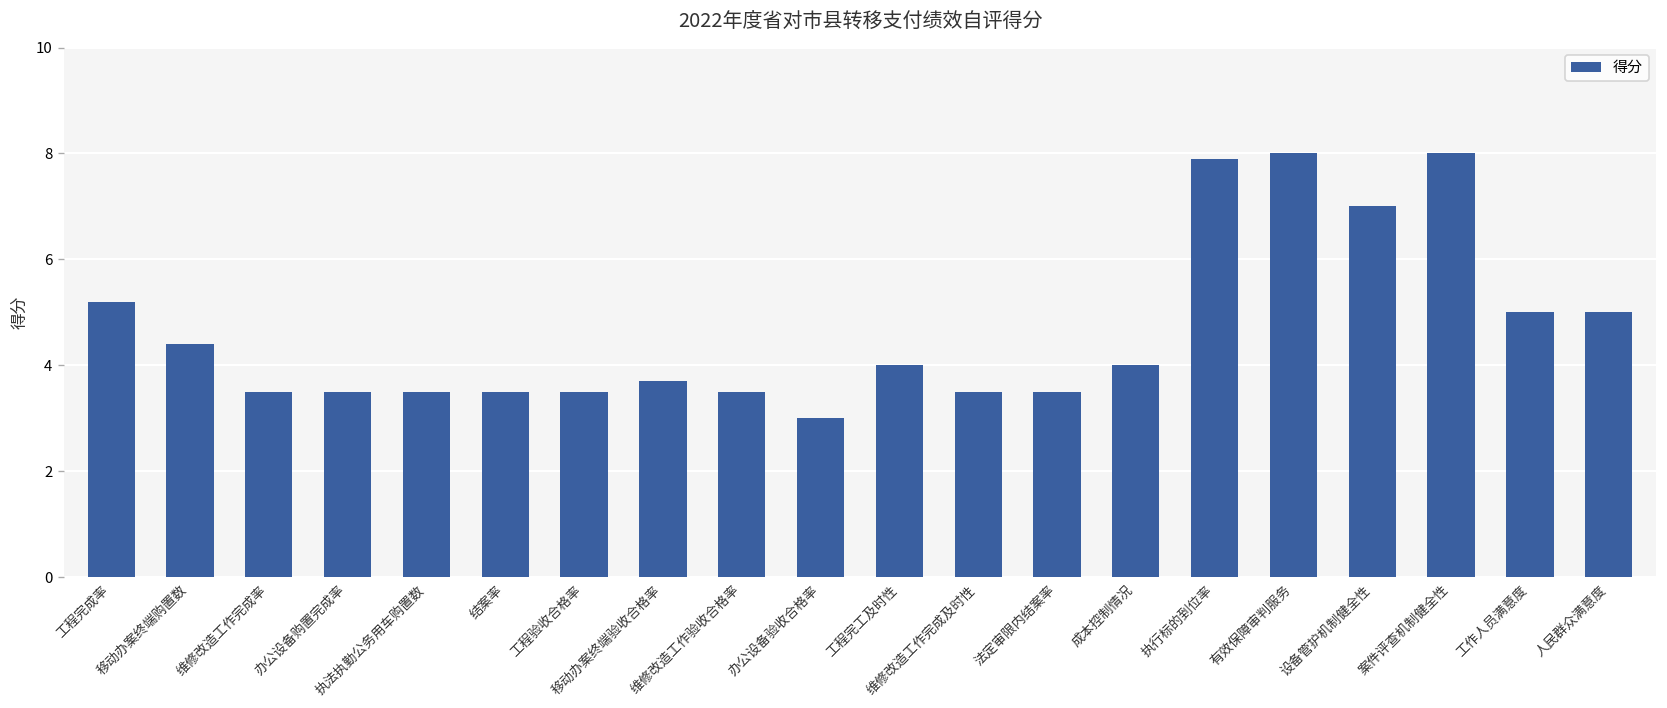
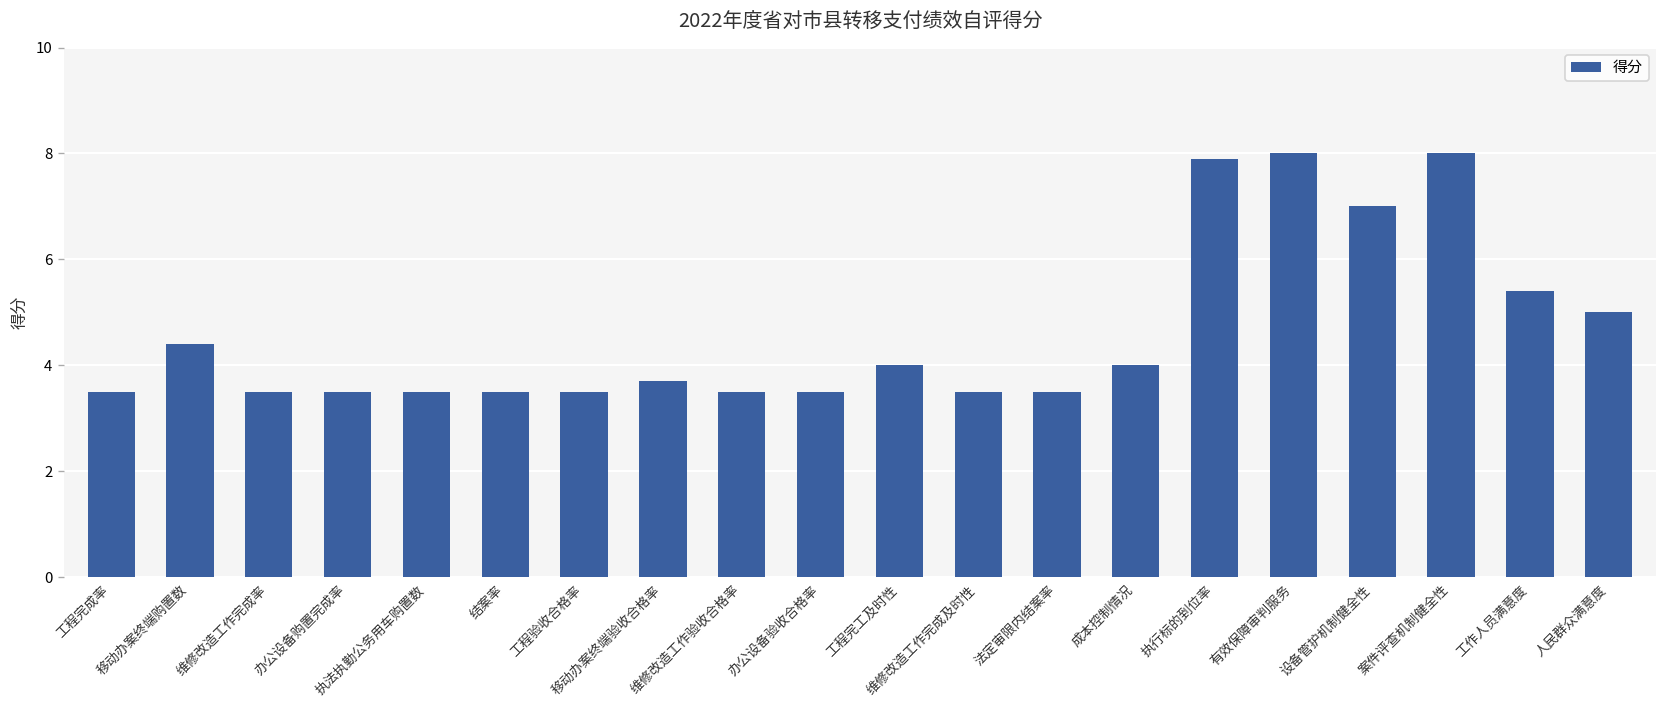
工程完成率: 5.2 -> 3.5
办公设备验收合格率: 3.0 -> 3.5
工作人员满意度: 5.0 -> 5.4
